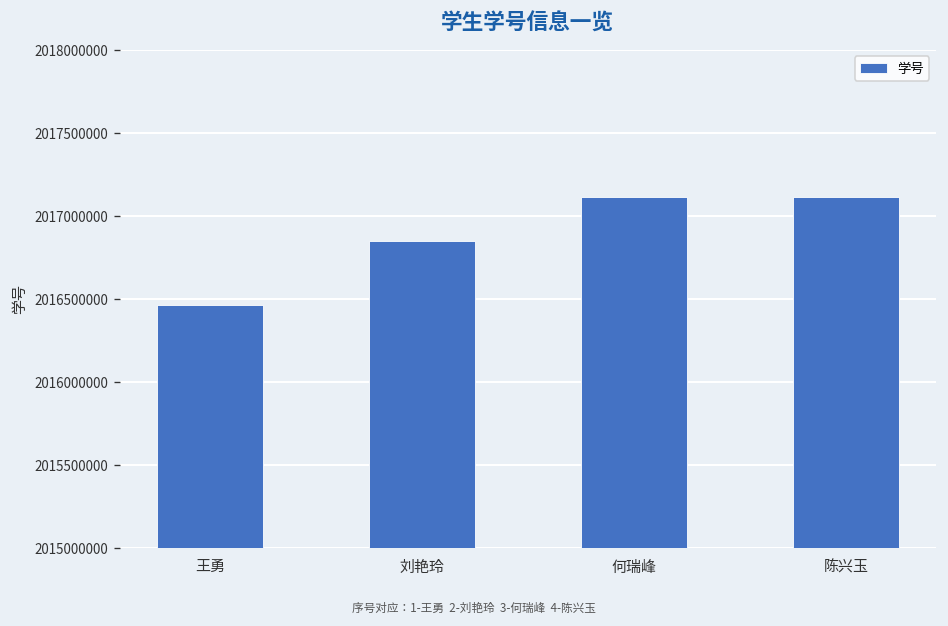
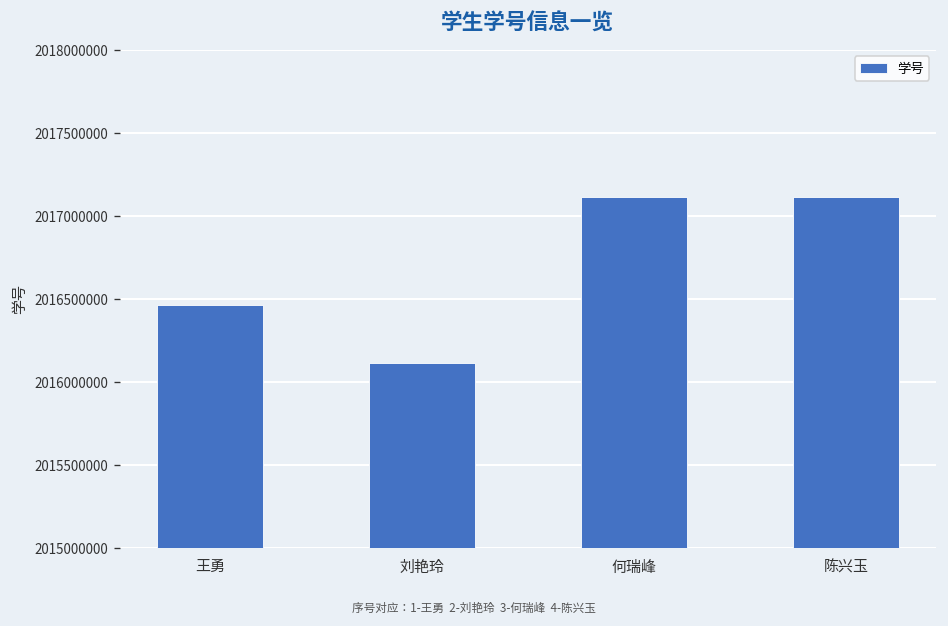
刘艳玲: 2016850000 -> 2016110000
